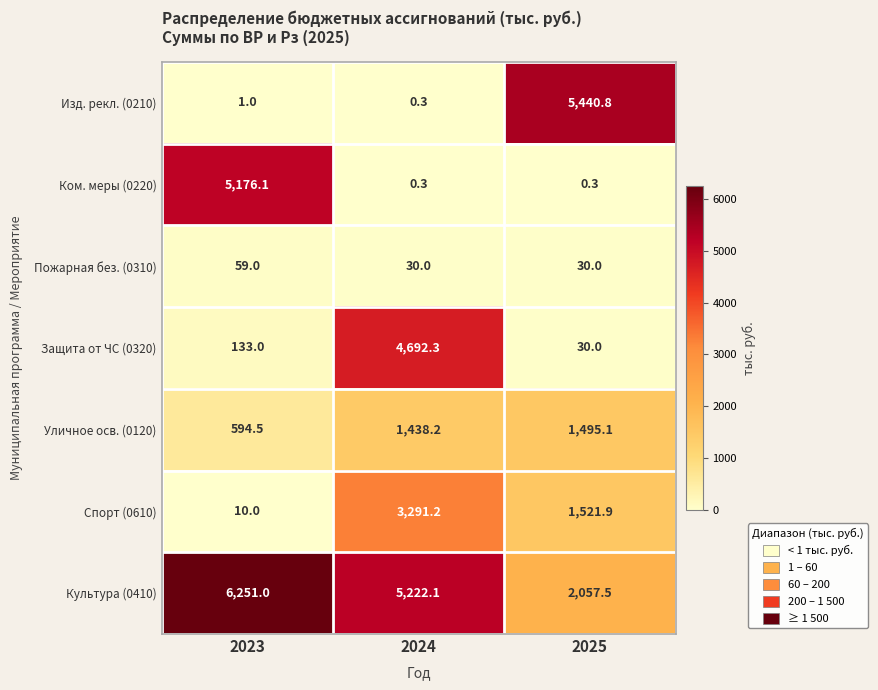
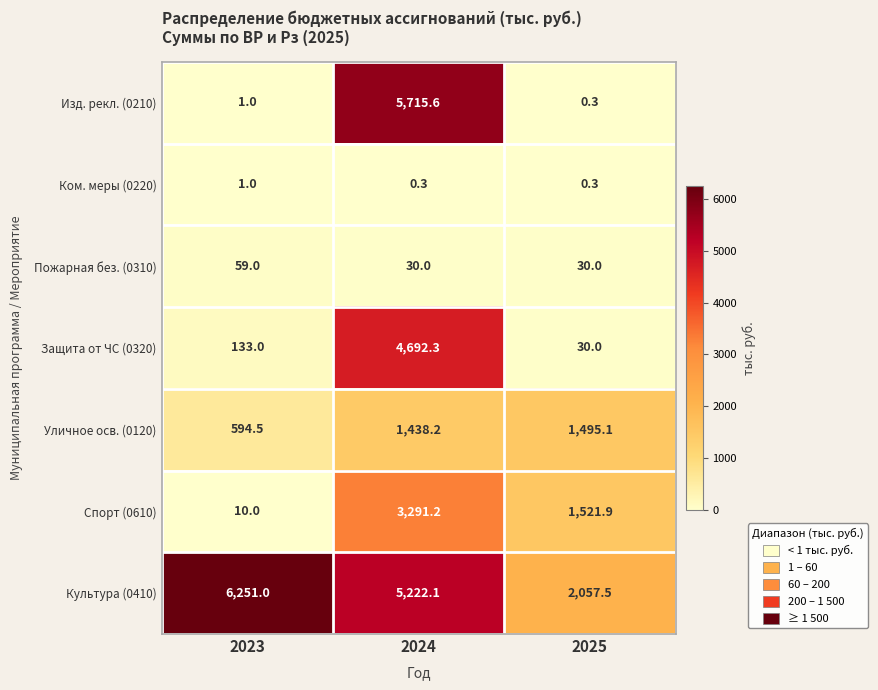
Изд. рекл. (0210), 2024: 0.3 -> 5,715.6
Изд. рекл. (0210), 2025: 5,440.8 -> 0.3
Ком. меры (0220), 2023: 5,176.1 -> 1.0
